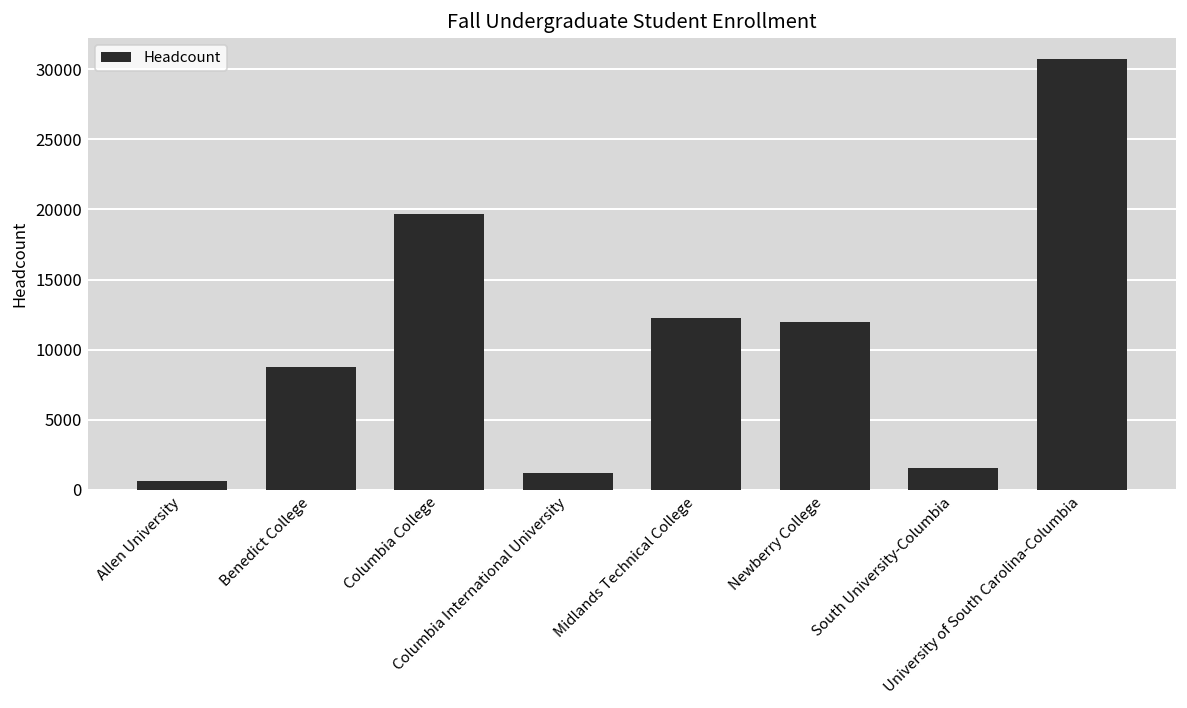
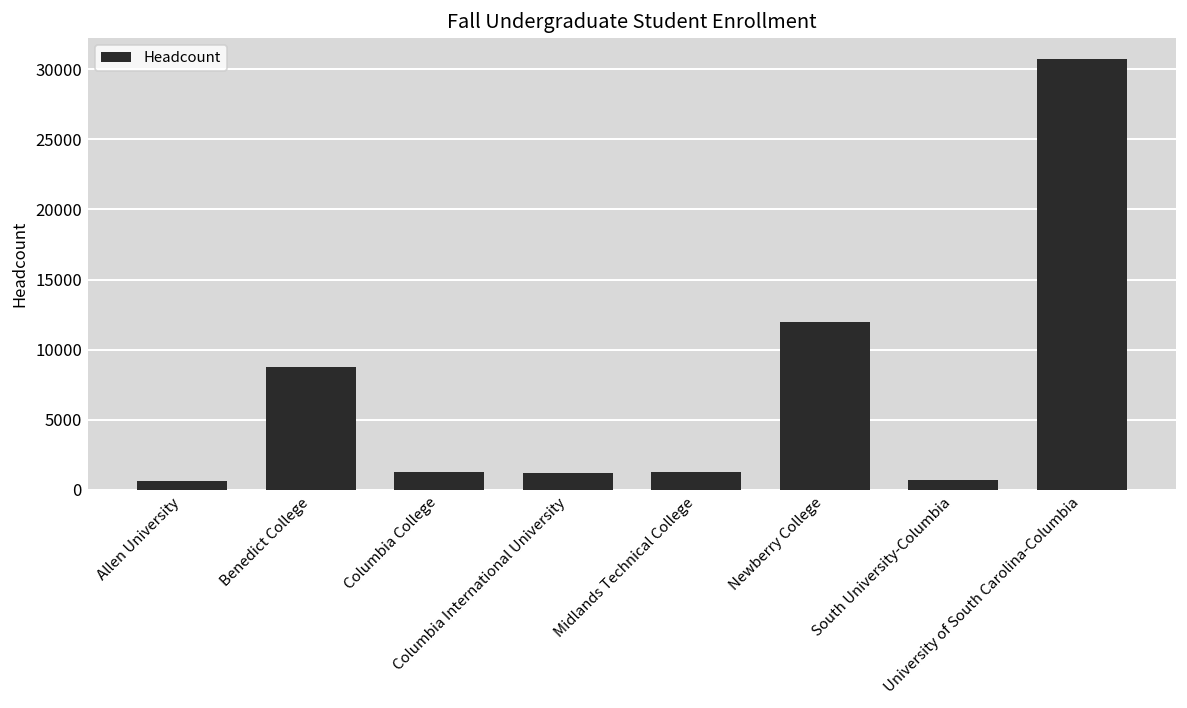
Columbia College: 19700 -> 1300
Midlands Technical College: 12200 -> 1300
South University-Columbia: 1600 -> 700
